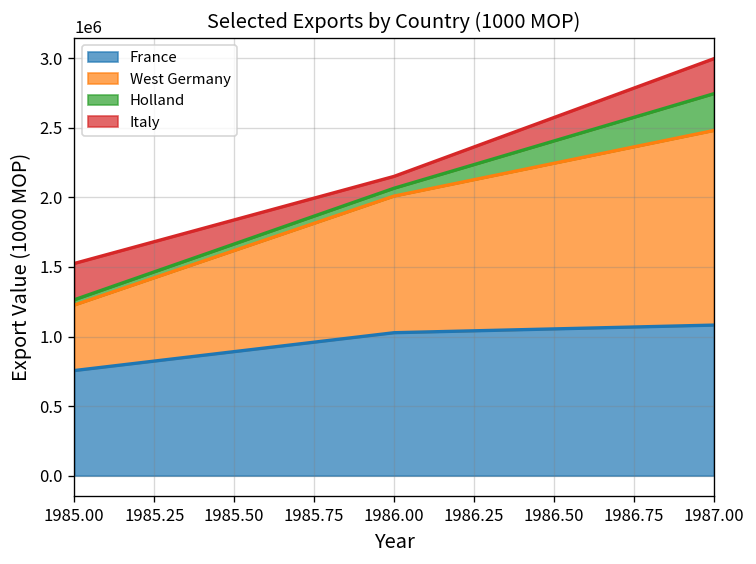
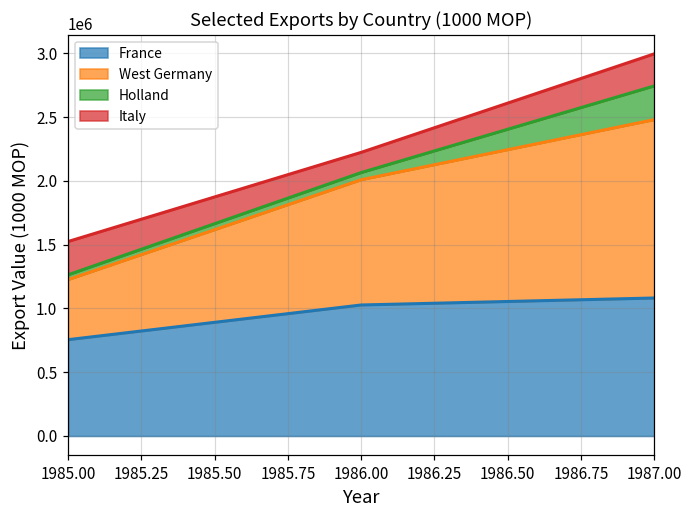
Italy, 1986.00: 90000 -> 160000
